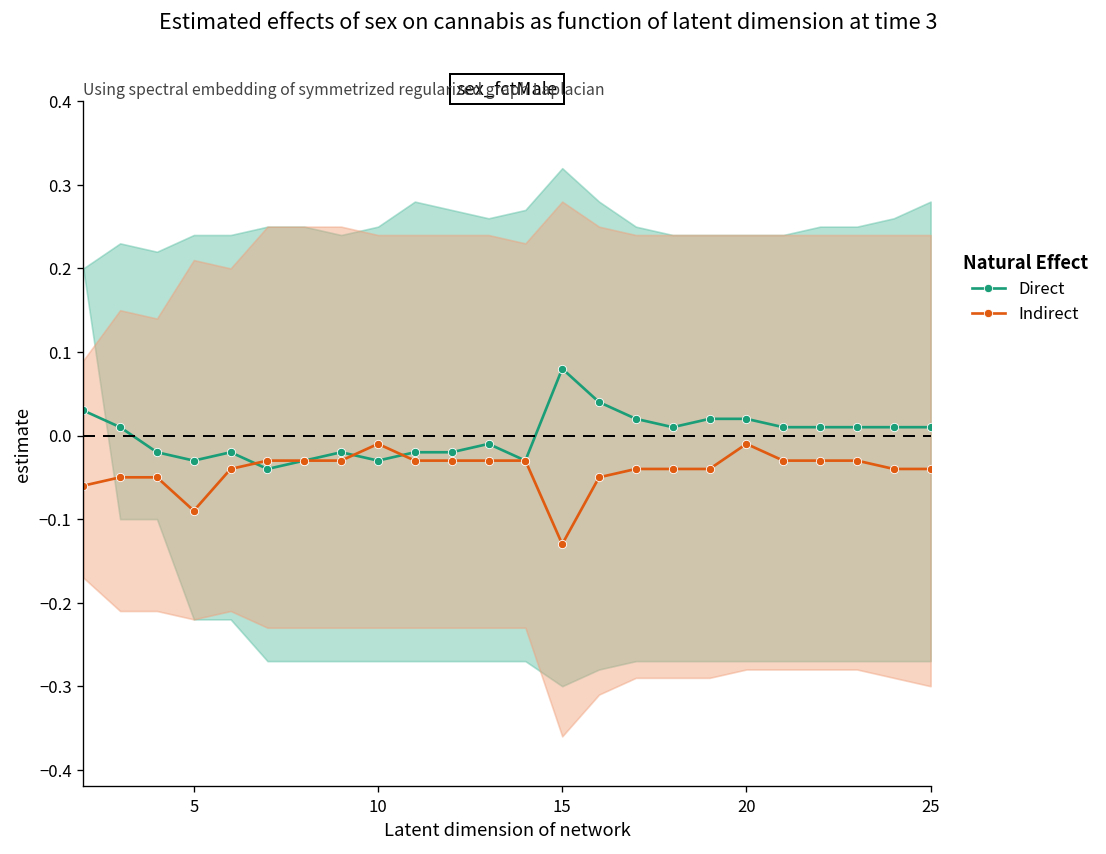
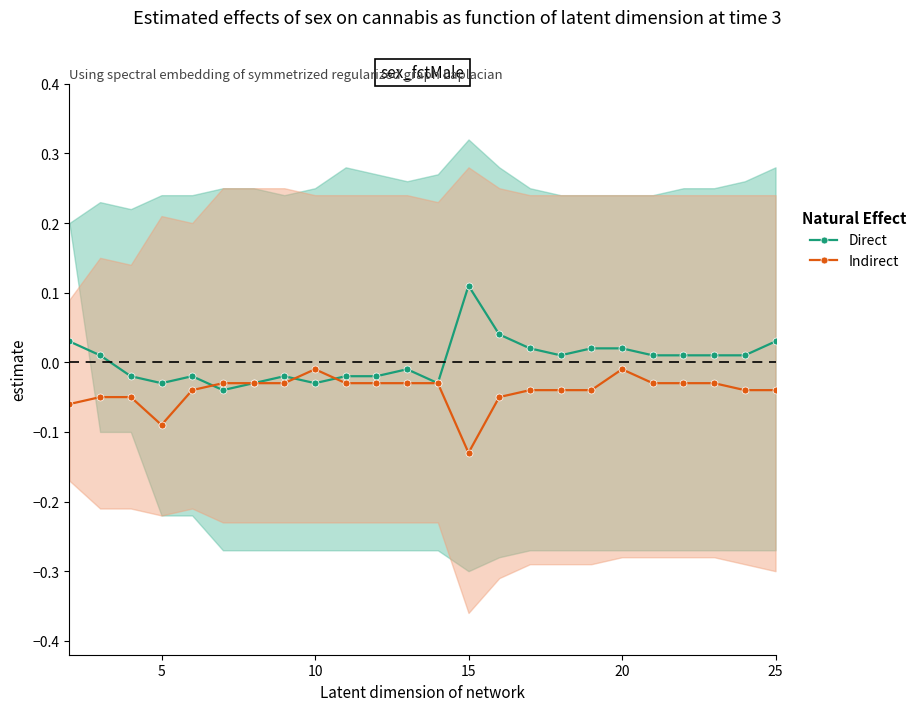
Direct, 15: 0.08 -> 0.11
Direct, 25: 0.01 -> 0.03
